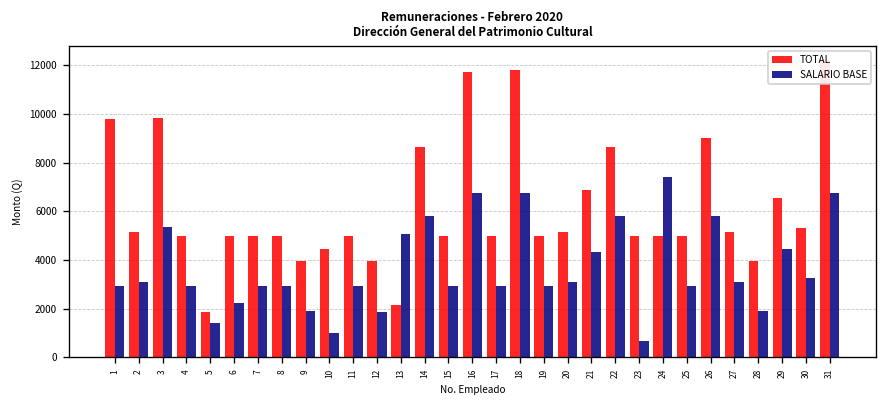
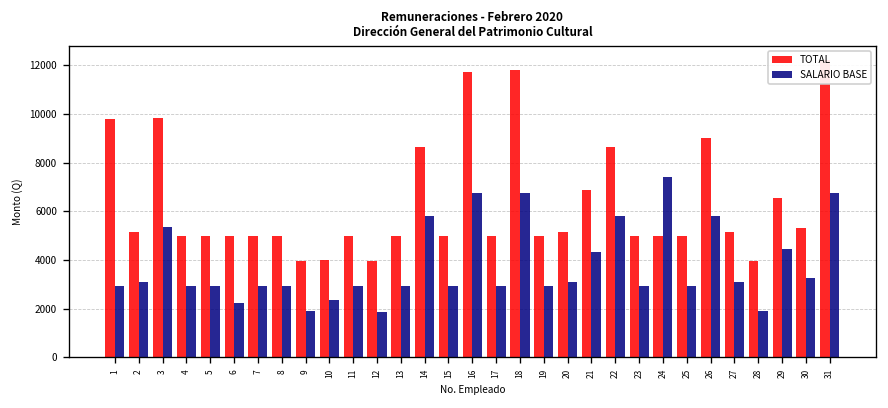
TOTAL, 5: 1900 -> 5000
SALARIO BASE, 5: 1400 -> 2900
TOTAL, 10: 4400 -> 4000
SALARIO BASE, 10: 1000 -> 2400
TOTAL, 13: 2100 -> 5000
SALARIO BASE, 13: 5100 -> 2900
SALARIO BASE, 23: 700 -> 2900
